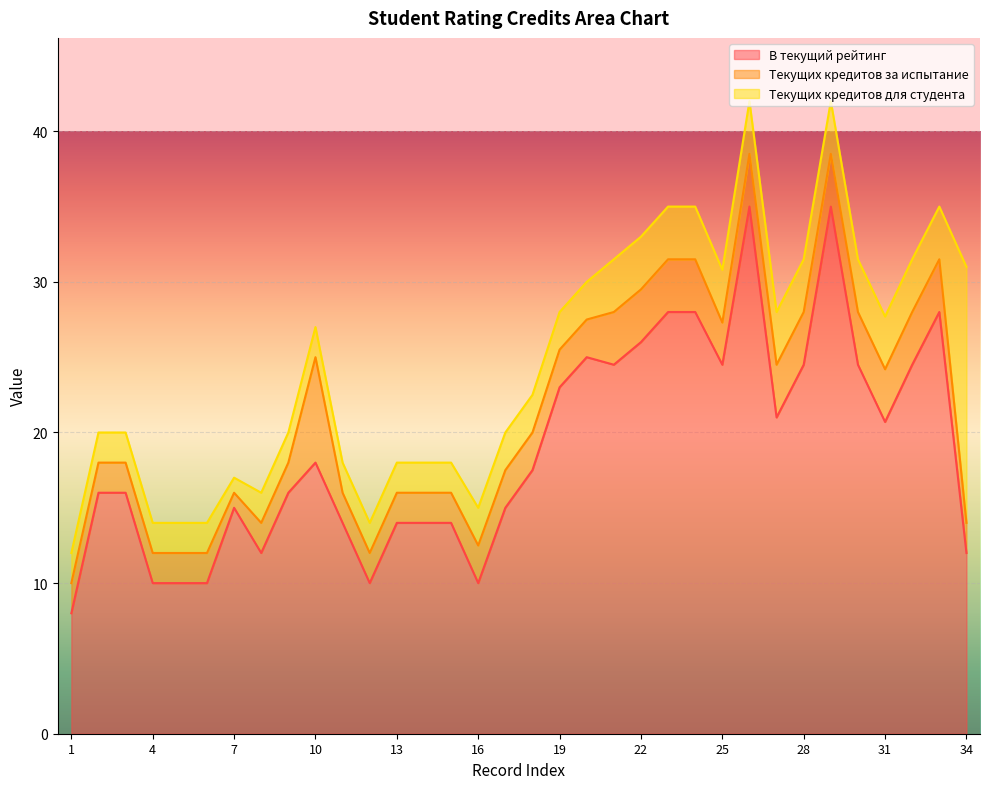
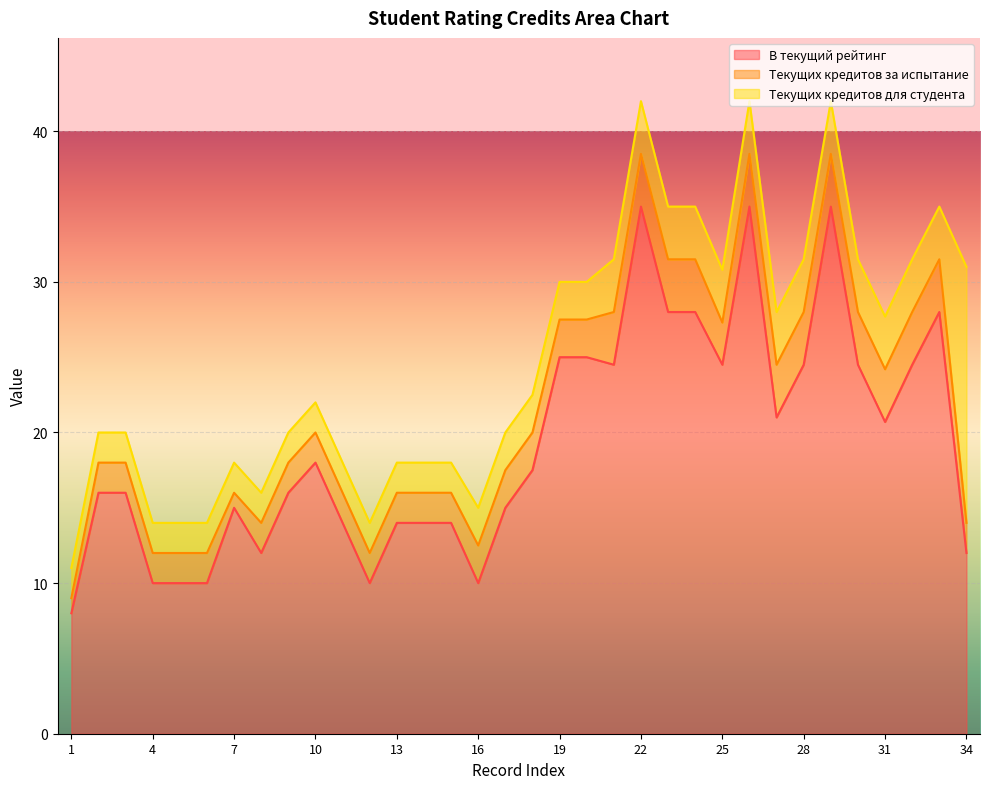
Текущих кредитов за испытание, 1: 2 -> 1
Текущих кредитов для студента, 7: 1 -> 2
Текущих кредитов за испытание, 10: 7 -> 2
В текущий рейтинг, 19: 23 -> 25
В текущий рейтинг, 22: 26 -> 35
